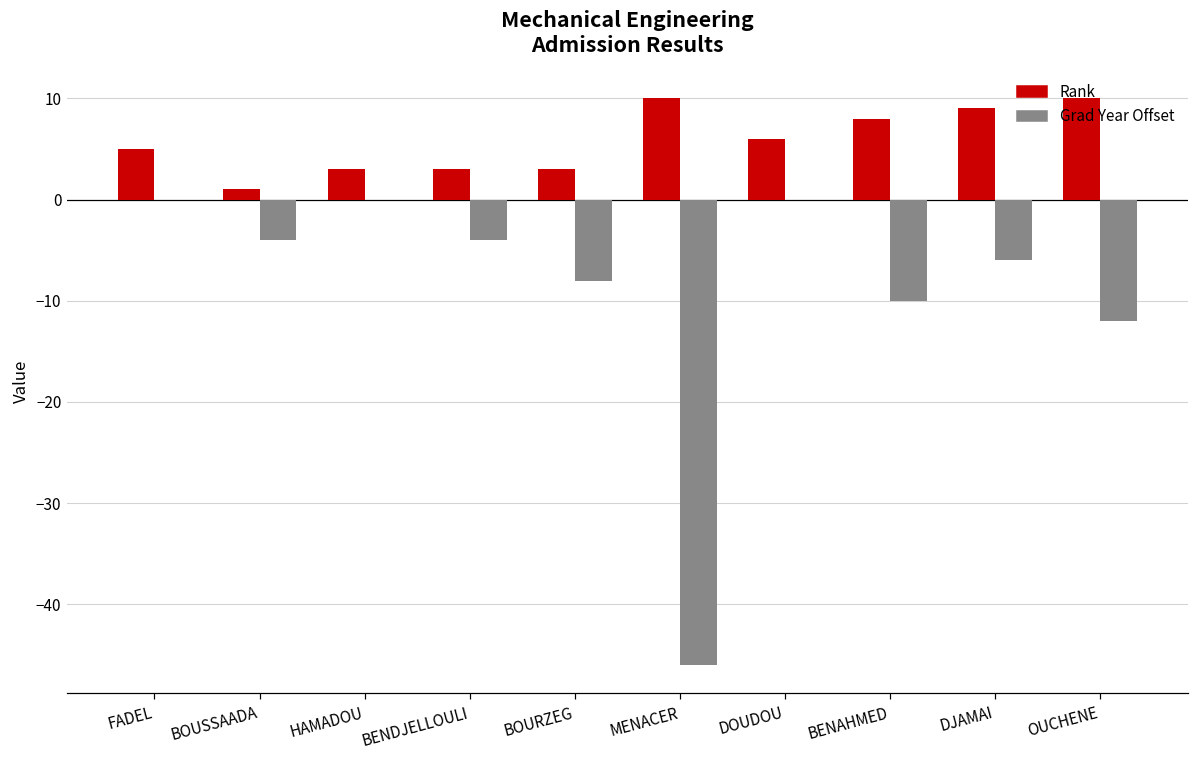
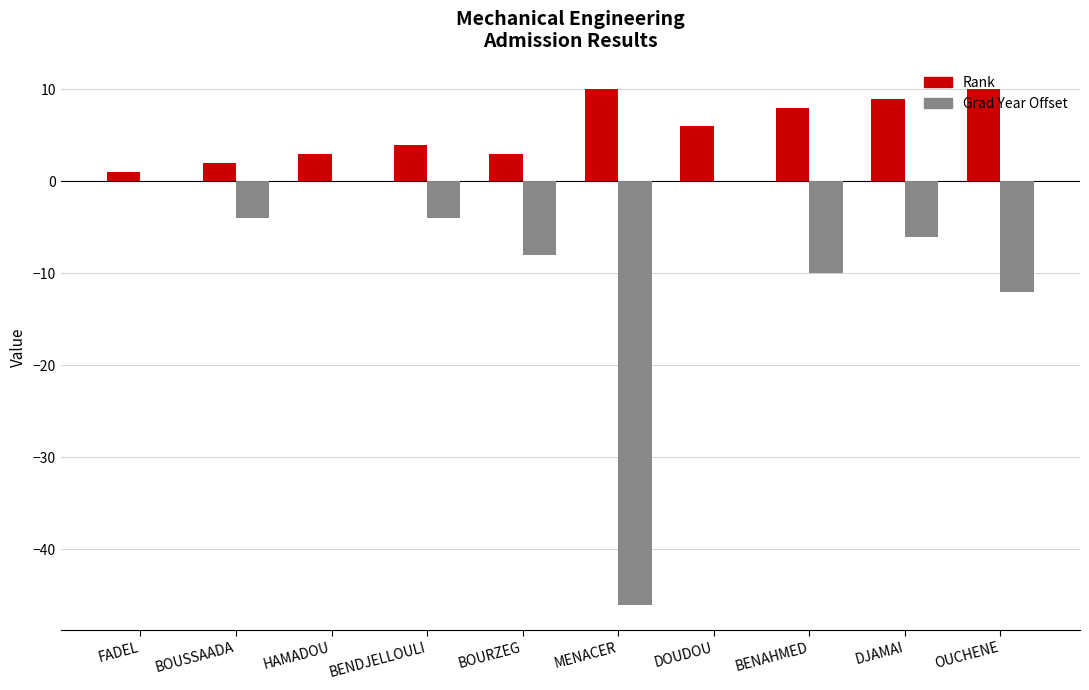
Rank, FADEL: 5 -> 1
Rank, BOUSSAADA: 1 -> 2
Rank, BENDJELLOULI: 3 -> 4
